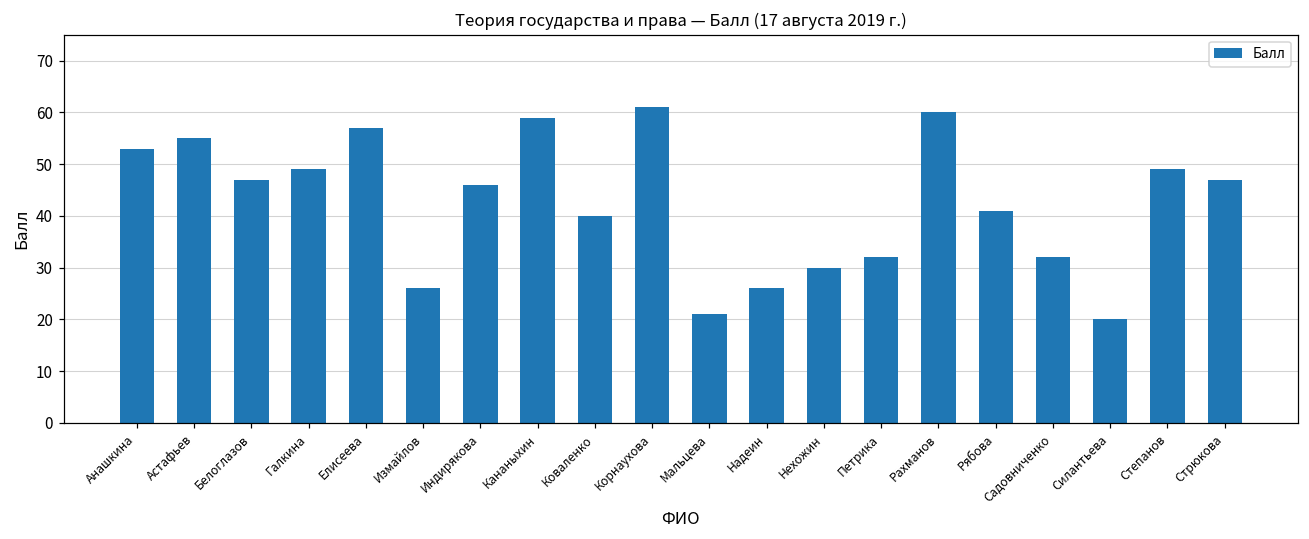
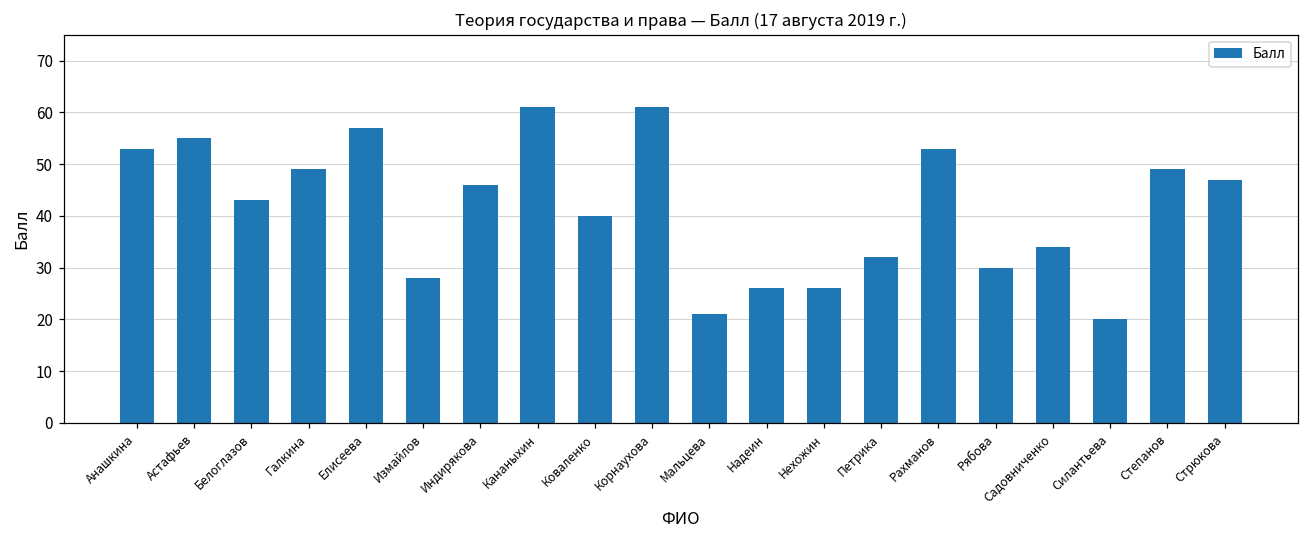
Белоглазов: 47 -> 43
Измайлов: 26 -> 28
Кананыхин: 59 -> 61
Нехожин: 30 -> 26
Рахманов: 60 -> 53
Рябова: 41 -> 30
Садовниченко: 32 -> 34
